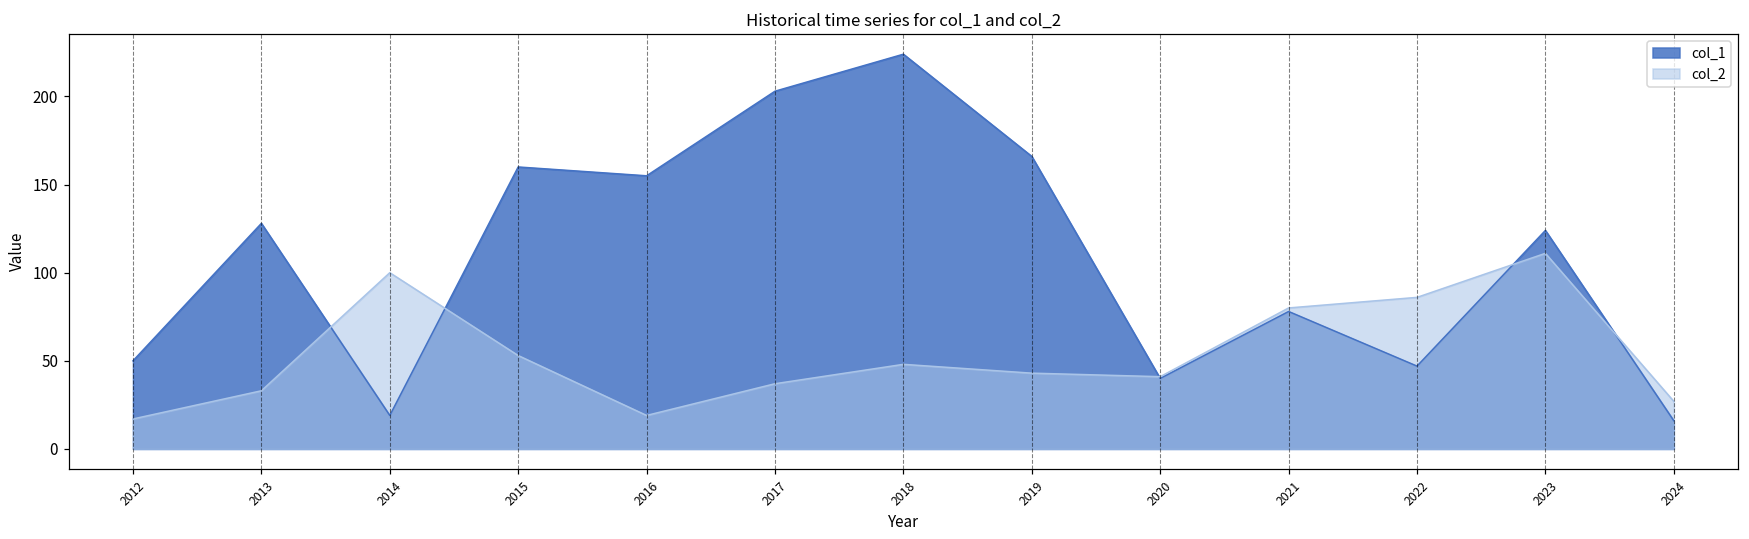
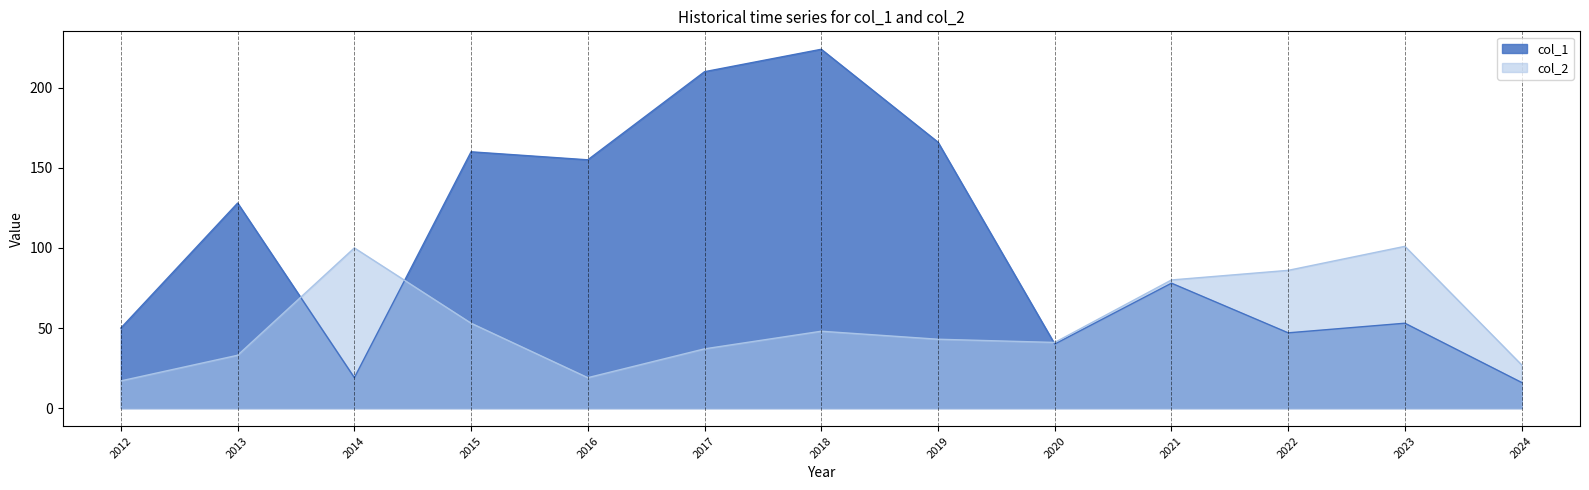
col_1, 2017: 203 -> 210
col_1, 2023: 124 -> 53
col_2, 2023: 111 -> 101
